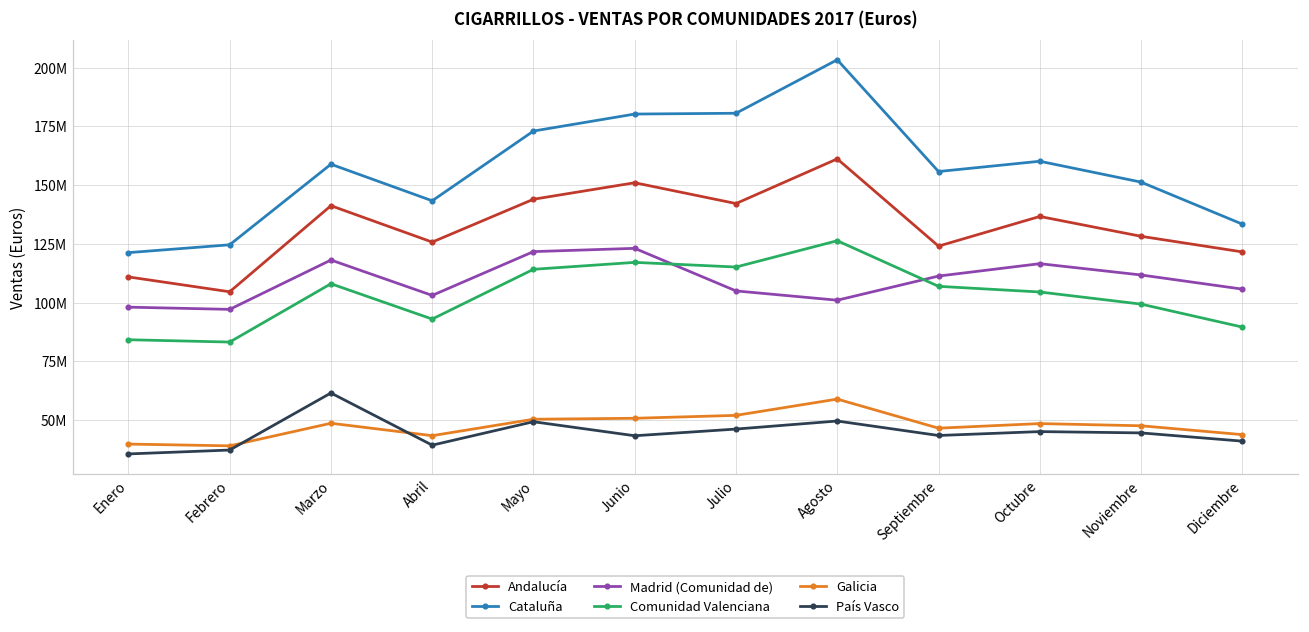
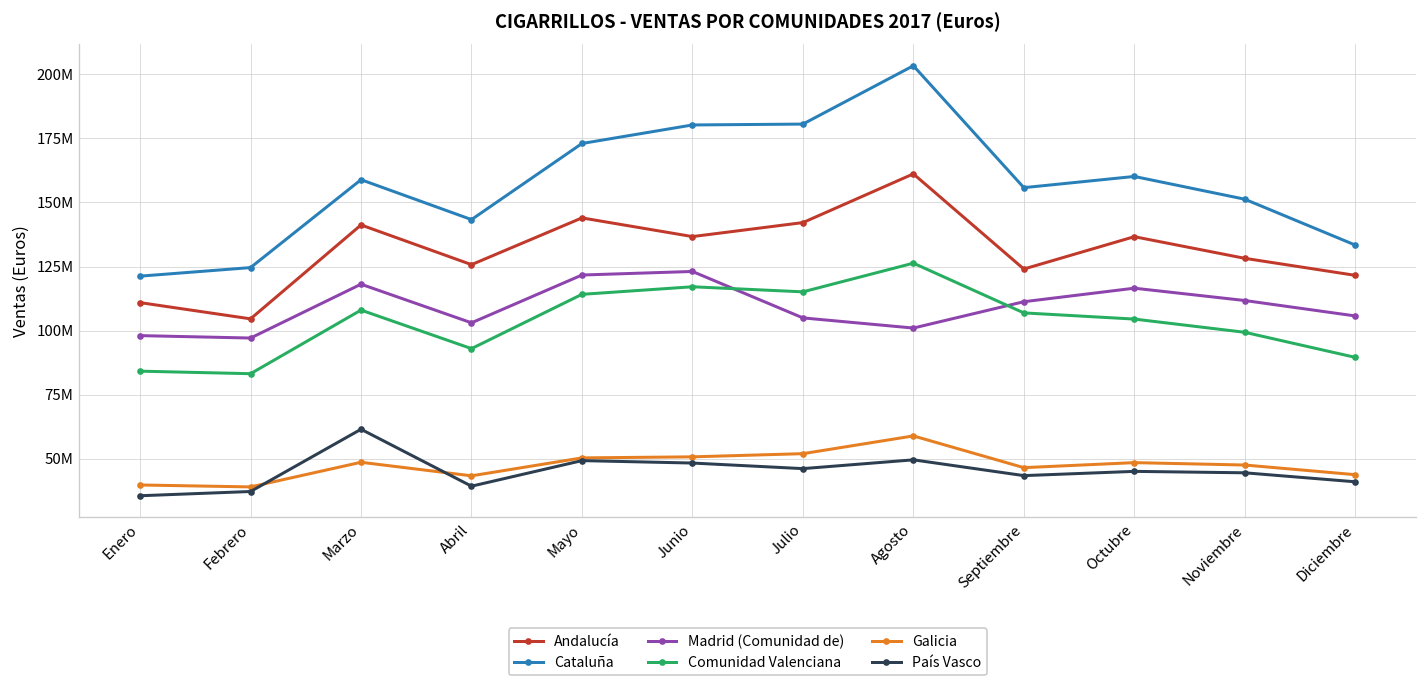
Andalucía, Junio: 151000000 -> 137000000
País Vasco, Junio: 43000000 -> 48000000
